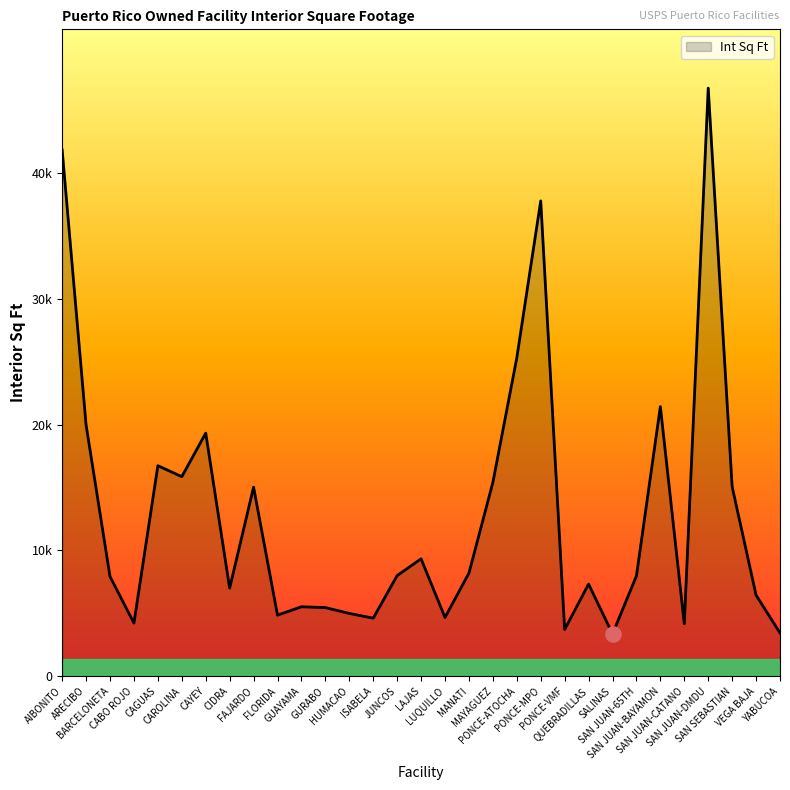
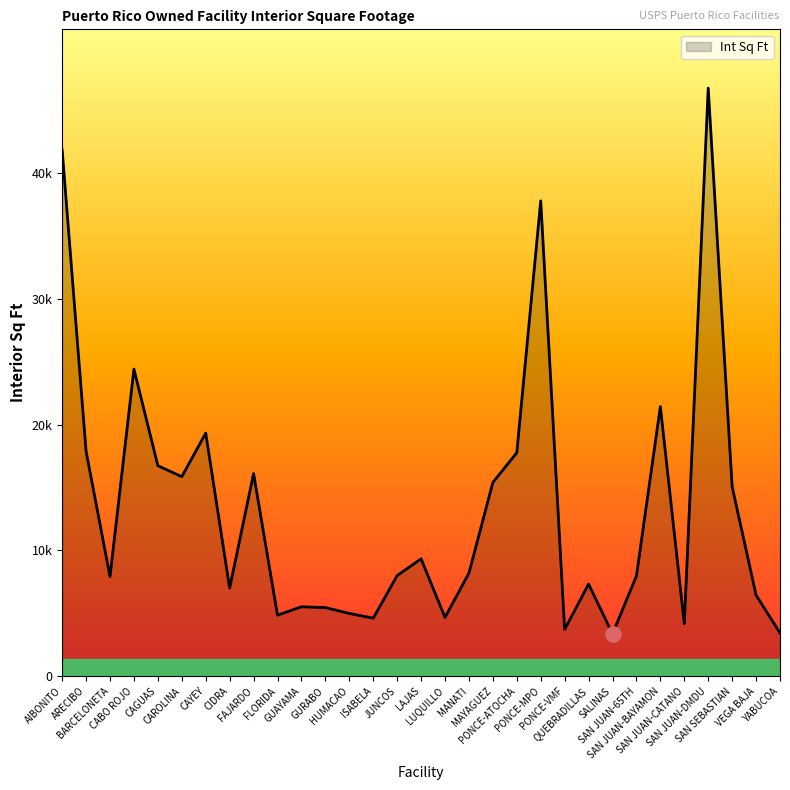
Int Sq Ft, ARECIBO: 20000 -> 17900
Int Sq Ft, CABO ROJO: 4200 -> 24400
Int Sq Ft, FAJARDO: 15000 -> 16100
Int Sq Ft, PONCE-ATOCHA: 25300 -> 17800
